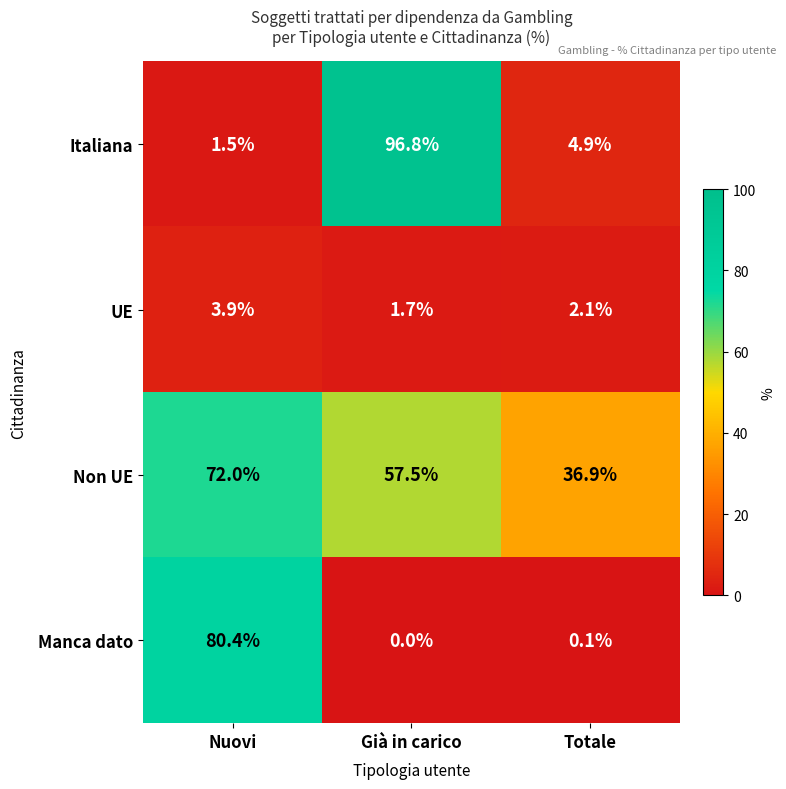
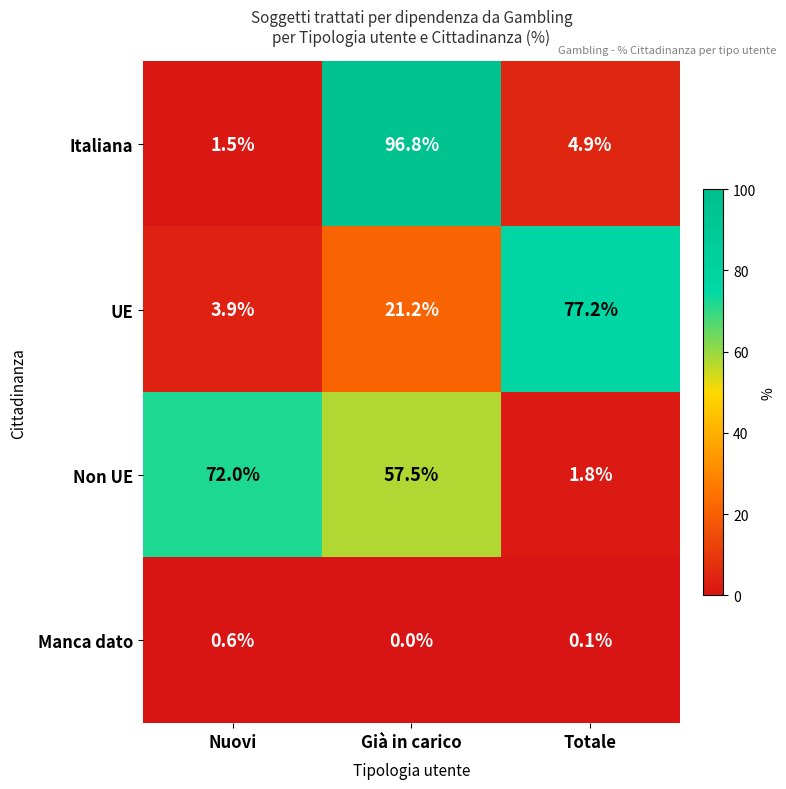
UE, Già in carico: 1.7% -> 21.2%
UE, Totale: 2.1% -> 77.2%
Non UE, Totale: 36.9% -> 1.8%
Manca dato, Nuovi: 80.4% -> 0.6%
